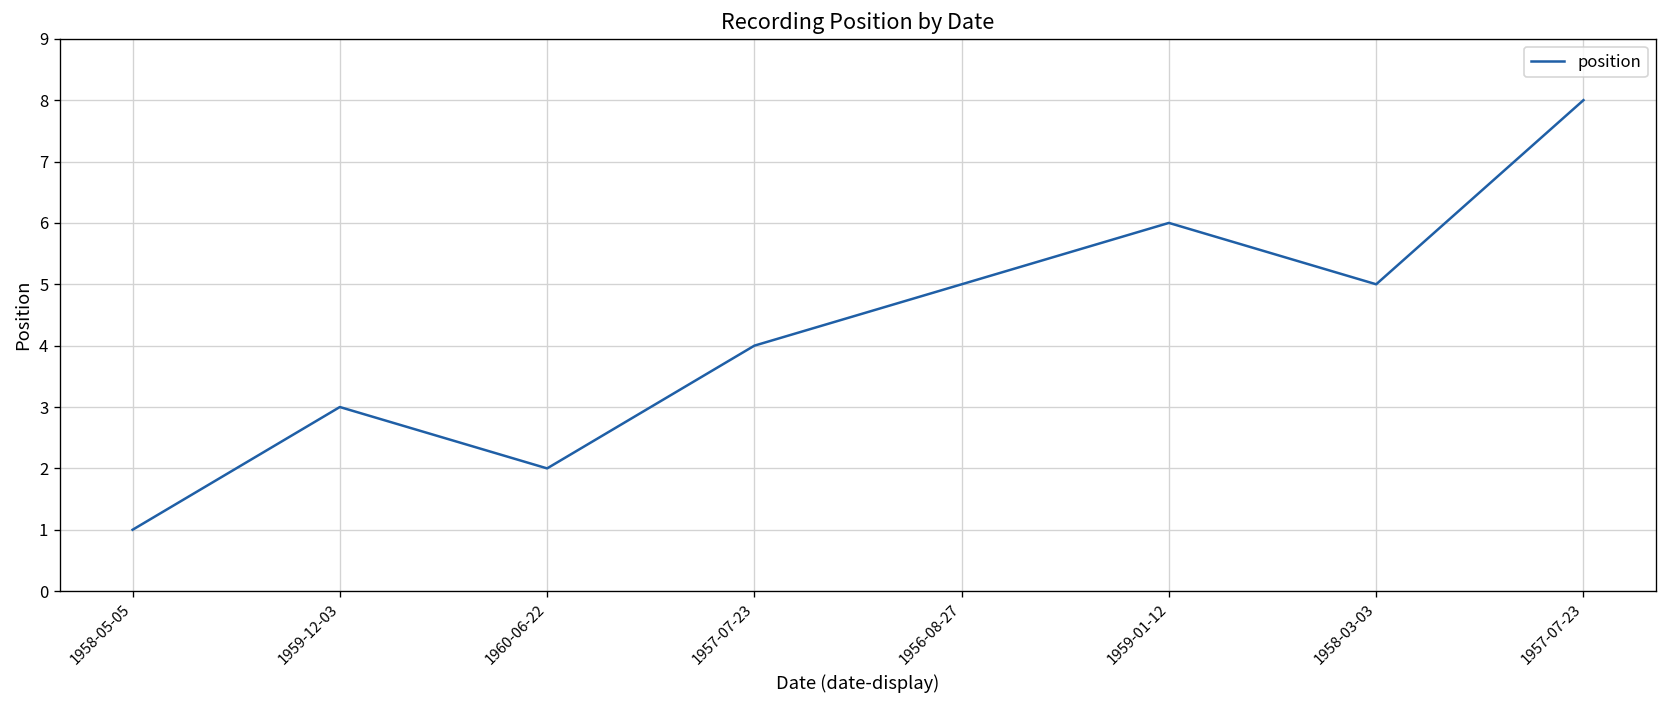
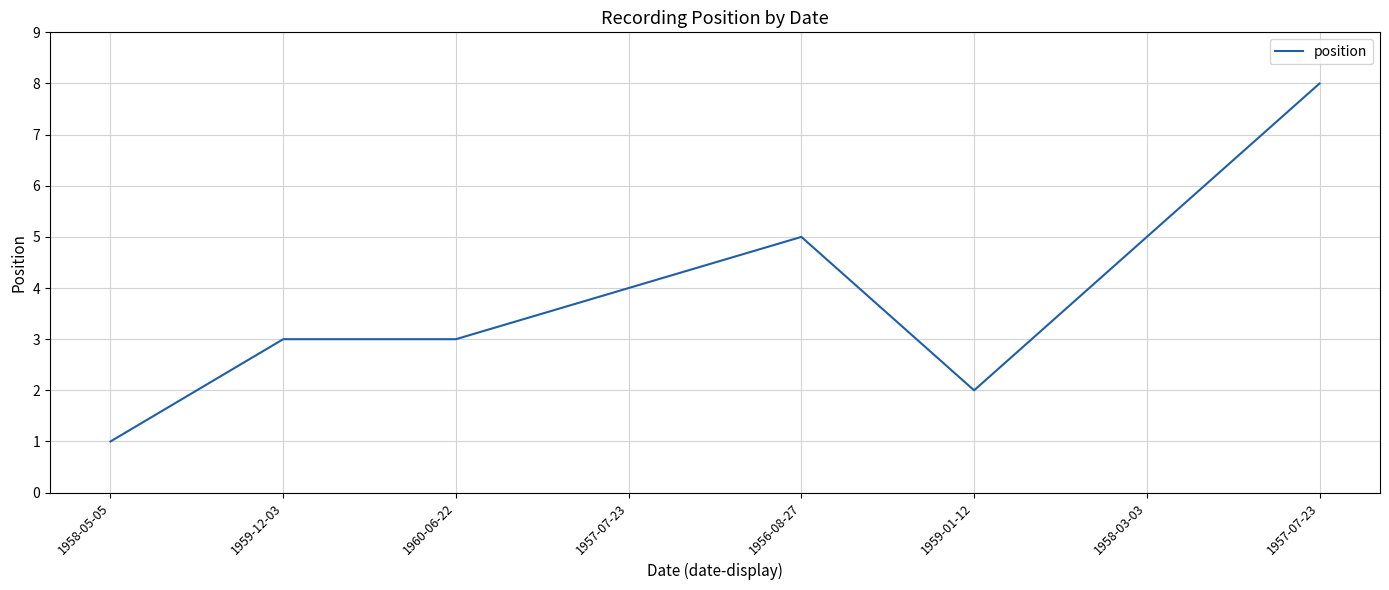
1960-06-22: 2 -> 3
1959-01-12: 6 -> 2
